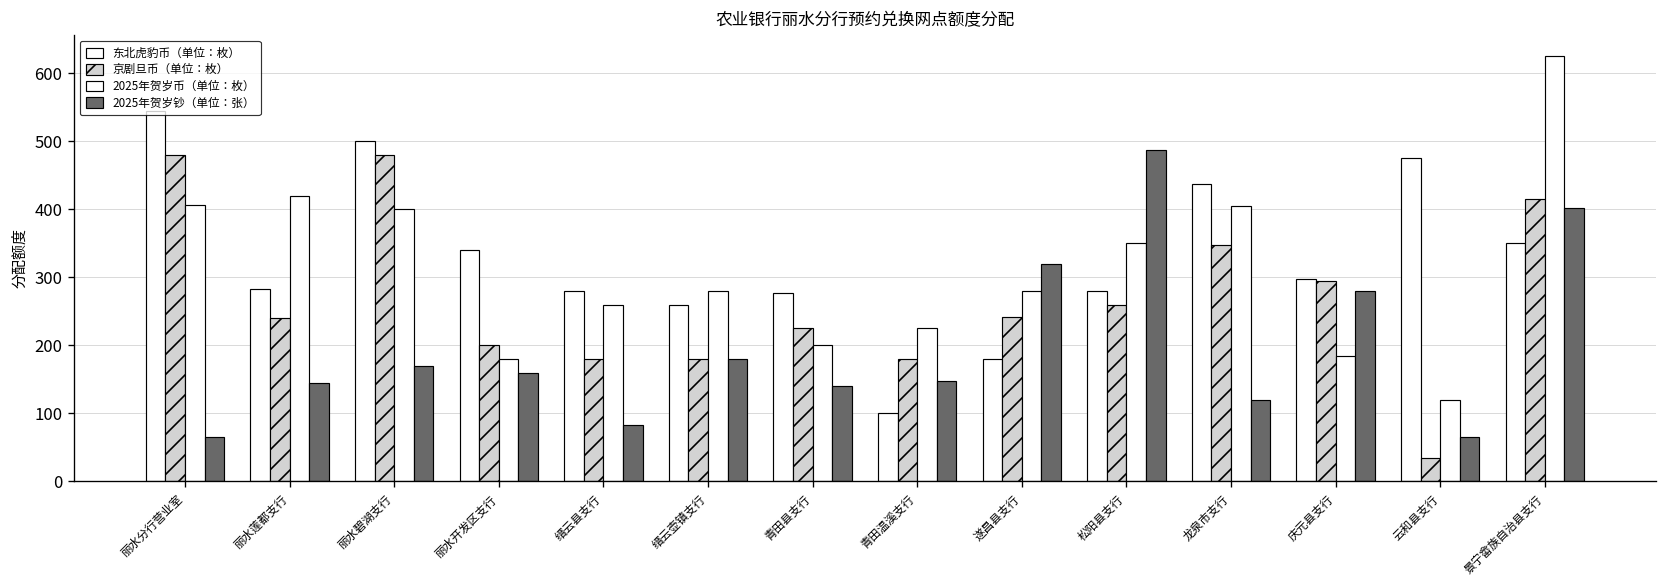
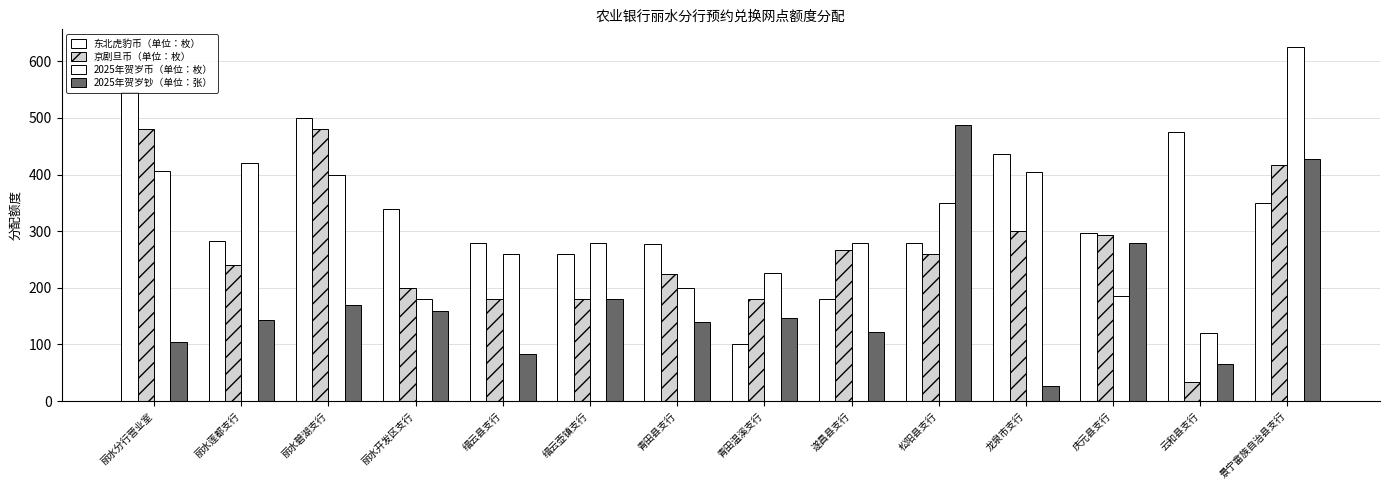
2025年贺岁钞（单位：张）, 丽水分行营业室: 70 -> 110
京剧旦币（单位：枚）, 遂昌县支行: 240 -> 270
2025年贺岁钞（单位：张）, 遂昌县支行: 320 -> 120
京剧旦币（单位：枚）, 龙泉市支行: 350 -> 300
2025年贺岁钞（单位：张）, 龙泉市支行: 120 -> 30
2025年贺岁钞（单位：张）, 景宁畲族自治县支行: 400 -> 430
